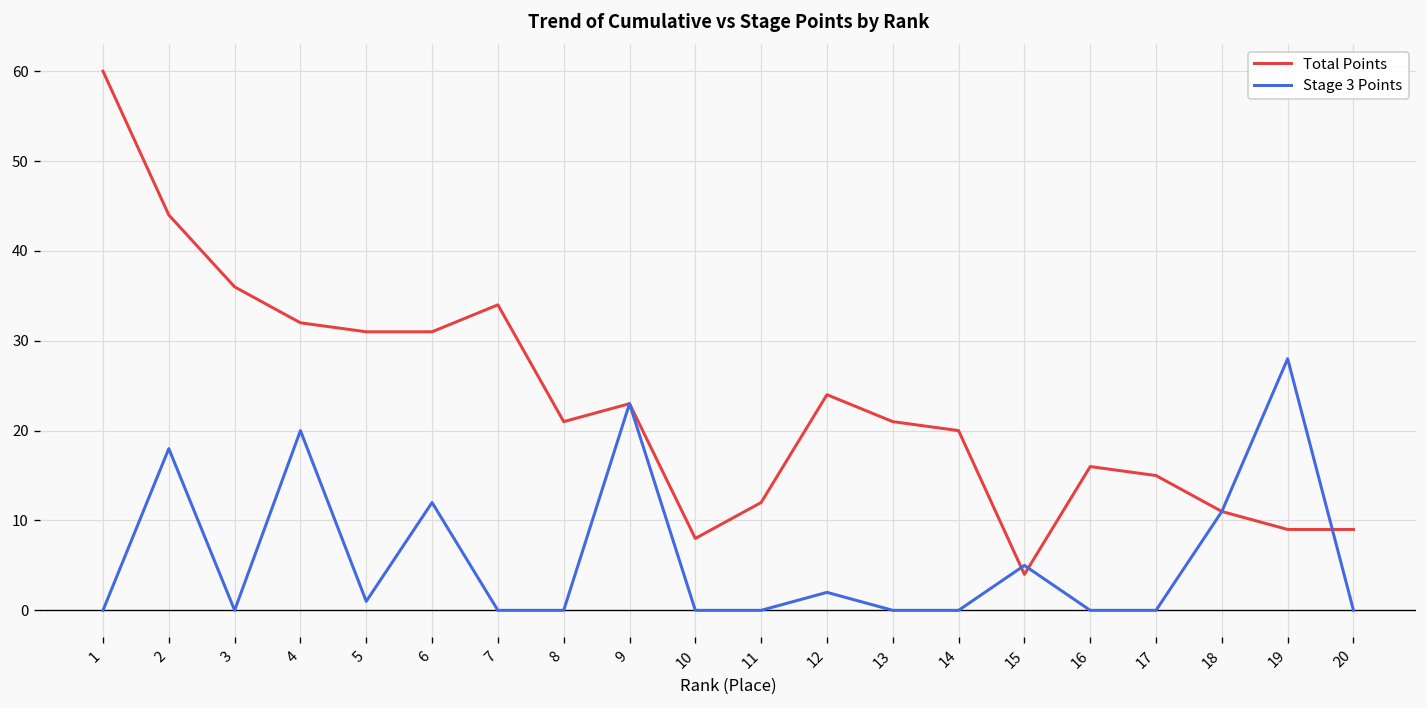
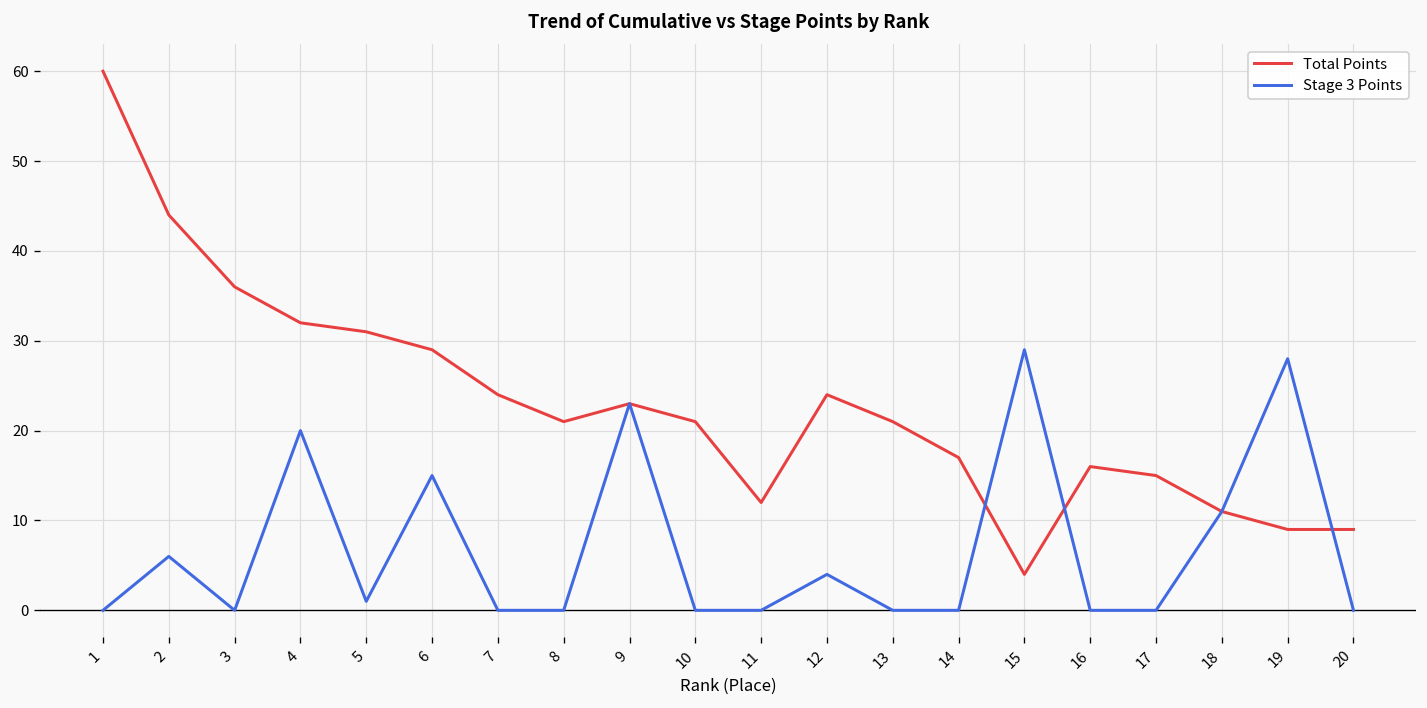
Stage 3 Points, 2: 18 -> 6
Total Points, 6: 31 -> 29
Stage 3 Points, 6: 12 -> 15
Total Points, 7: 34 -> 24
Total Points, 10: 8 -> 21
Stage 3 Points, 12: 2 -> 4
Total Points, 14: 20 -> 17
Stage 3 Points, 15: 5 -> 29
